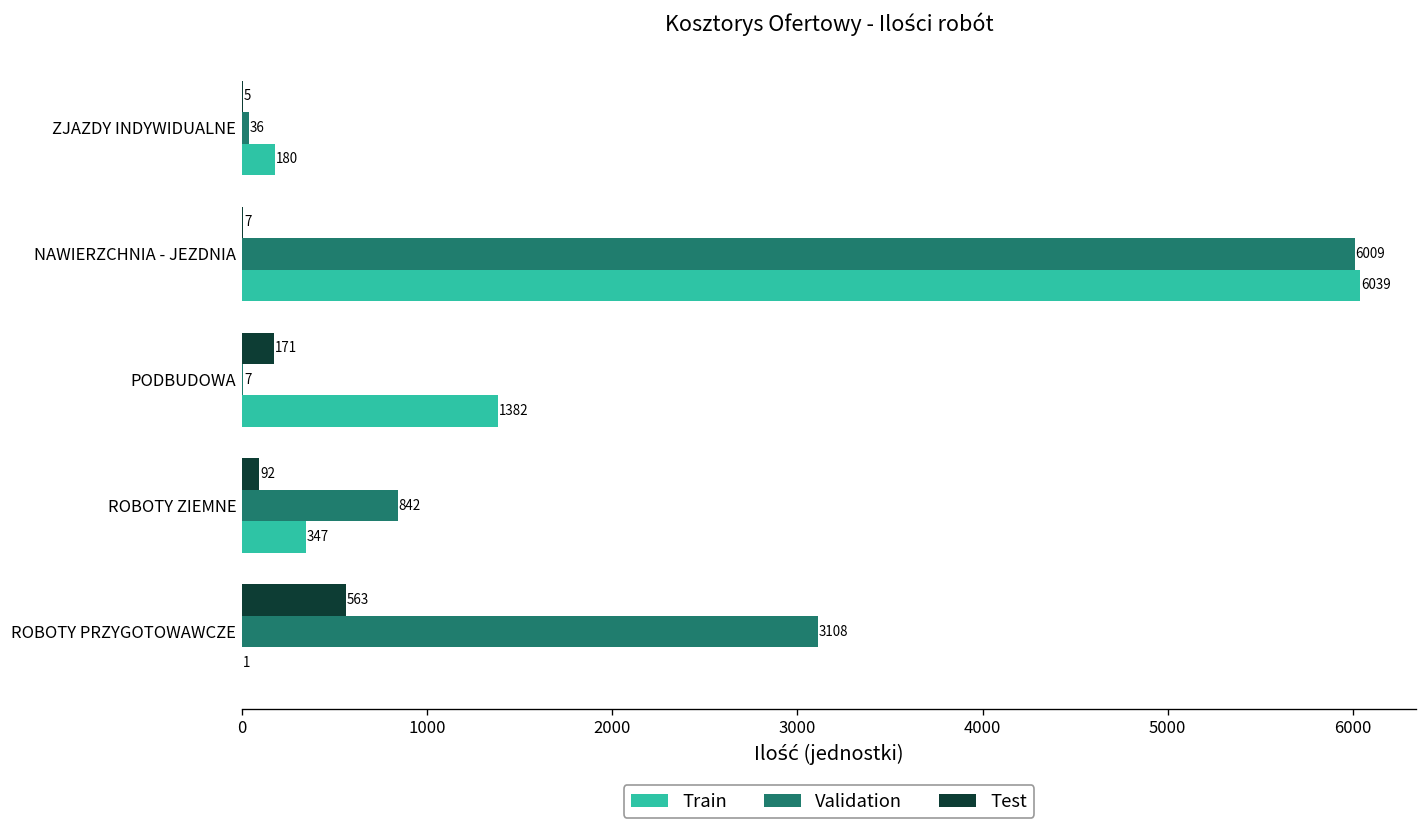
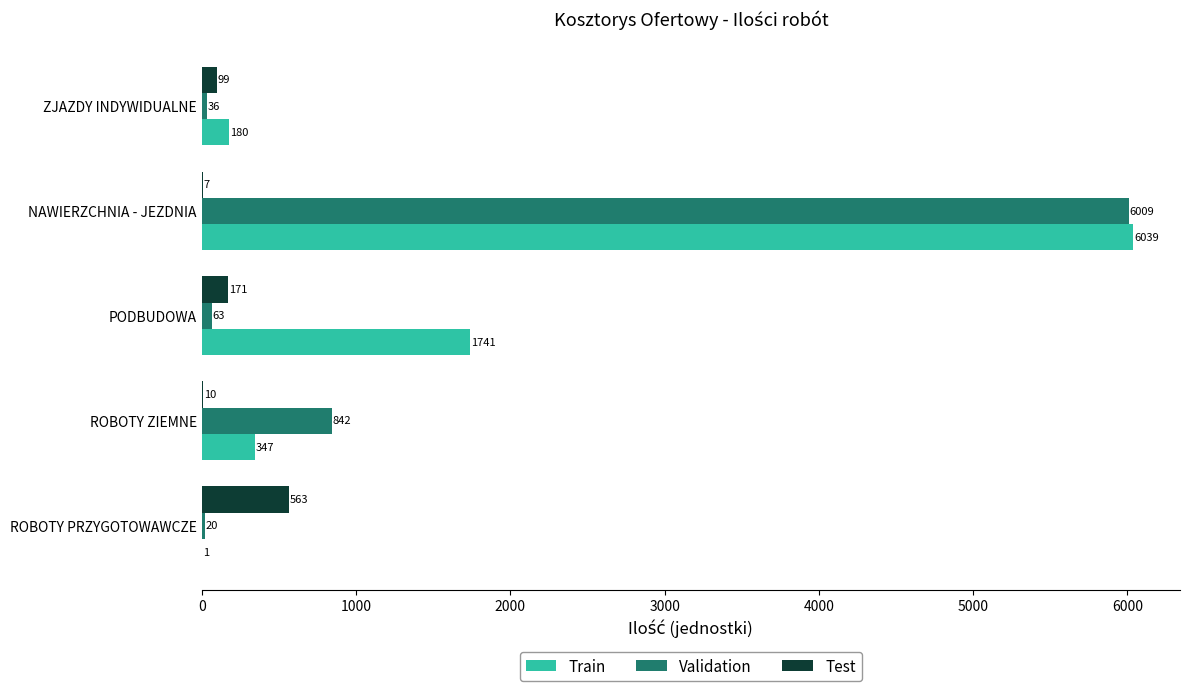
Test, ZJAZDY INDYWIDUALNE: 5 -> 99
Validation, PODBUDOWA: 7 -> 63
Train, PODBUDOWA: 1382 -> 1741
Test, ROBOTY ZIEMNE: 92 -> 10
Validation, ROBOTY PRZYGOTOWAWCZE: 3108 -> 20
